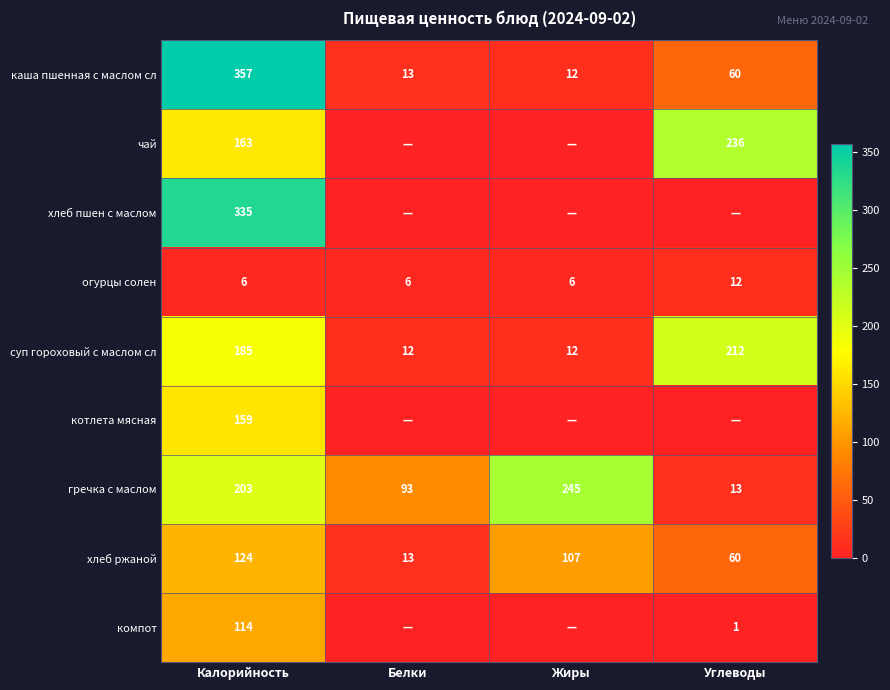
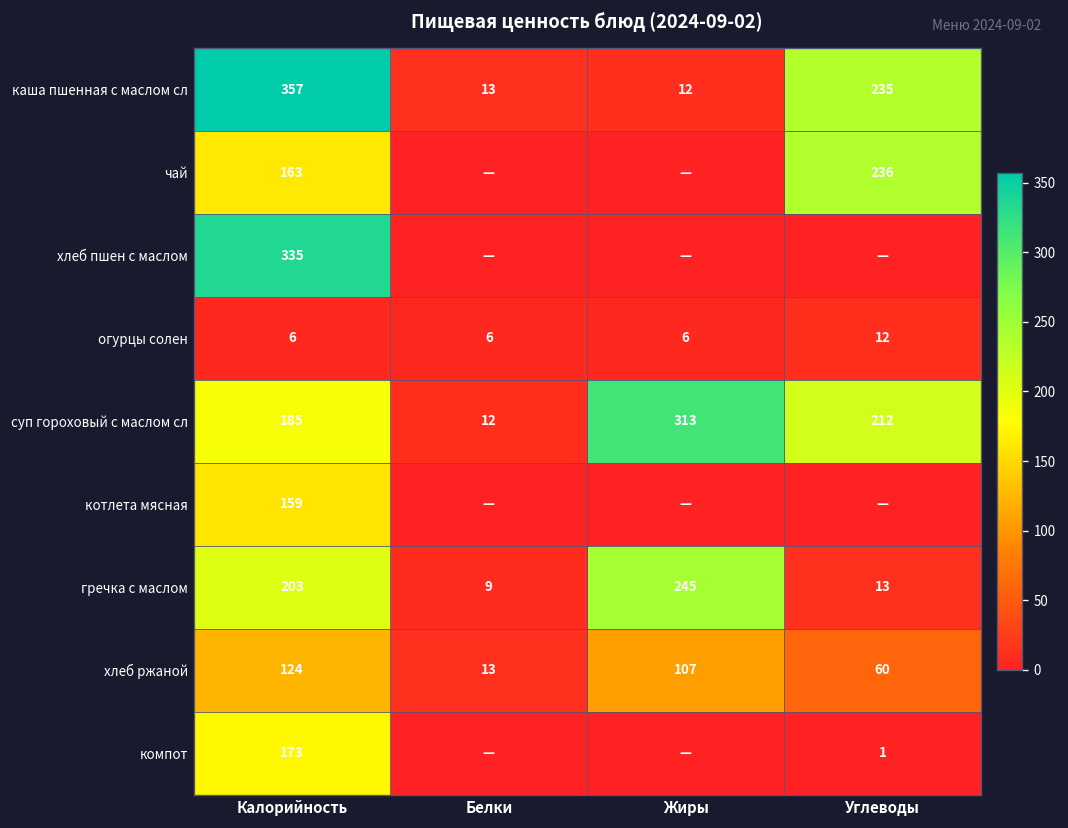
каша пшенная с маслом сл, Углеводы: 60 -> 235
суп гороховый с маслом сл, Жиры: 12 -> 313
гречка с маслом, Белки: 93 -> 9
компот, Калорийность: 114 -> 173
